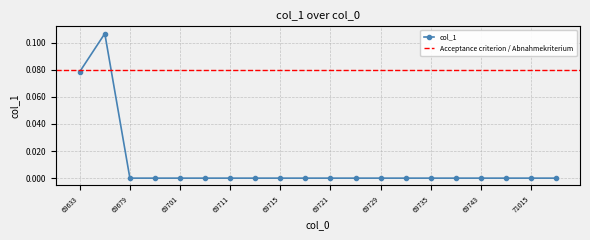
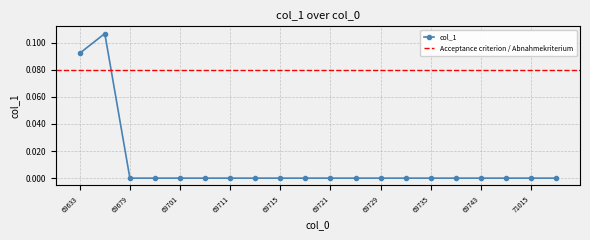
69633: 0.079 -> 0.092
